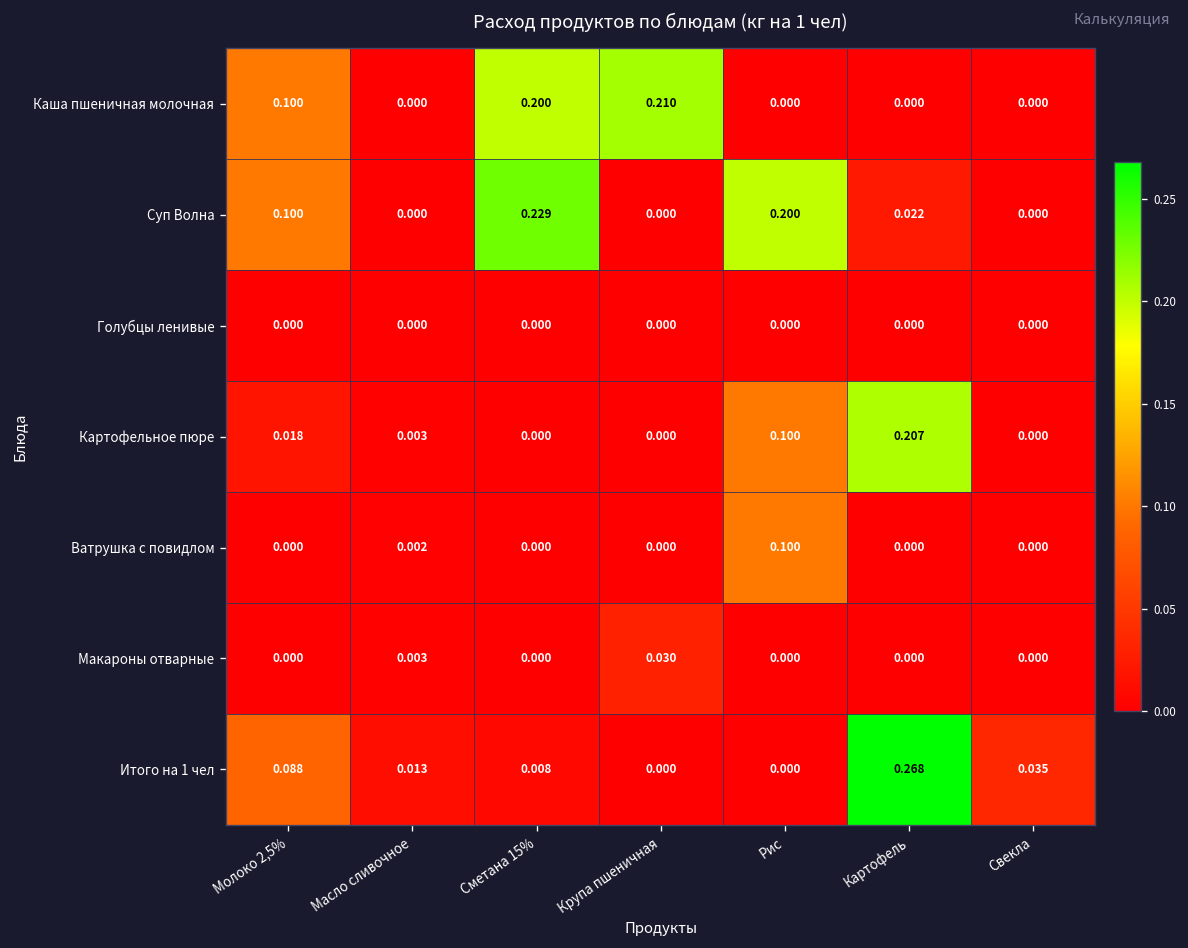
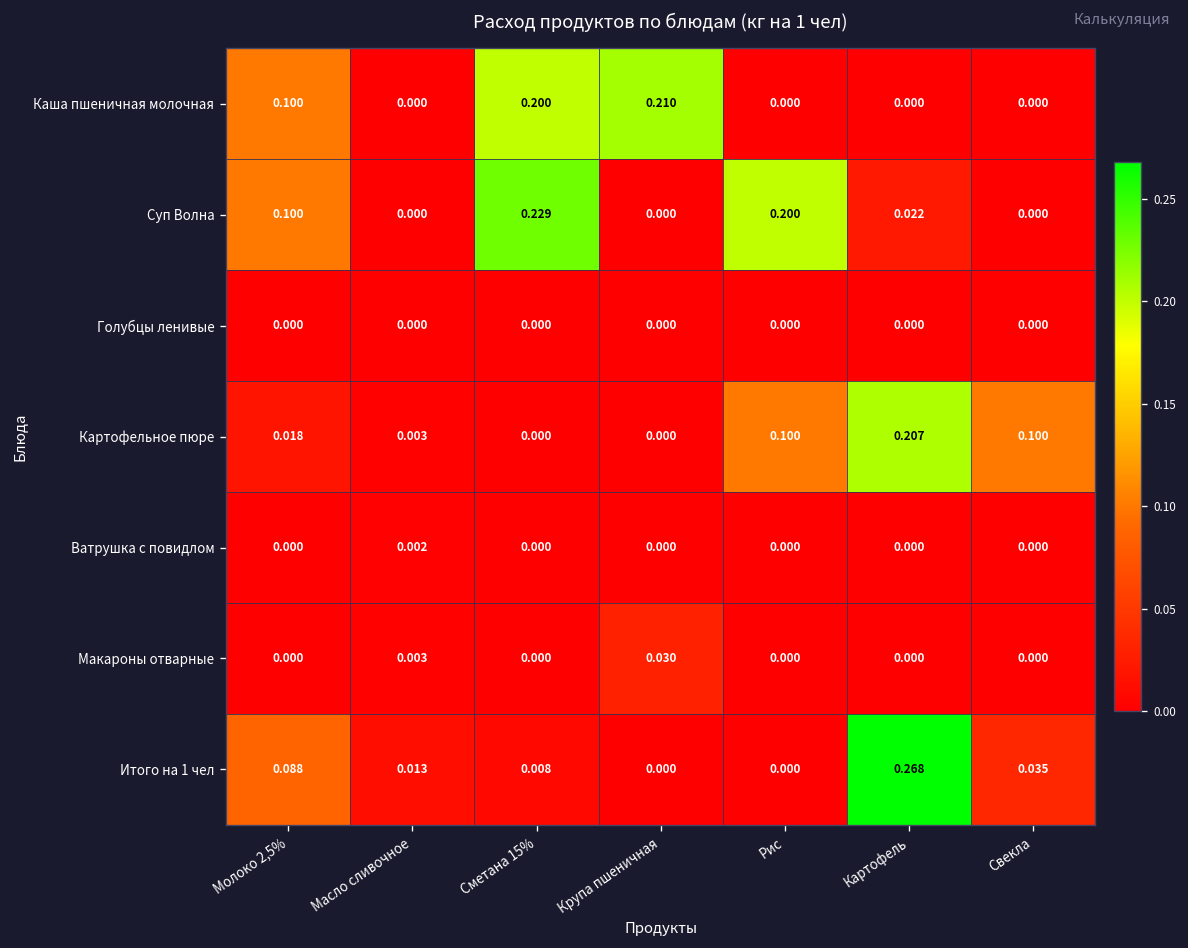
Картофельное пюре, Свекла: 0.000 -> 0.100
Ватрушка с повидлом, Рис: 0.100 -> 0.000
